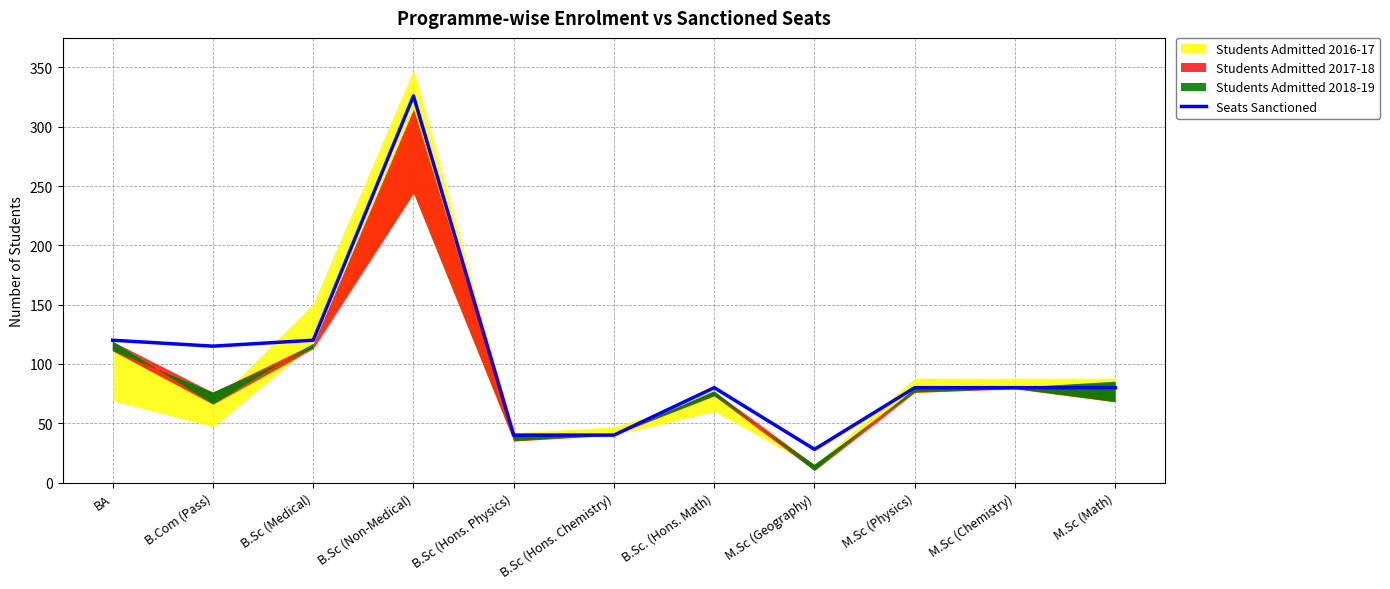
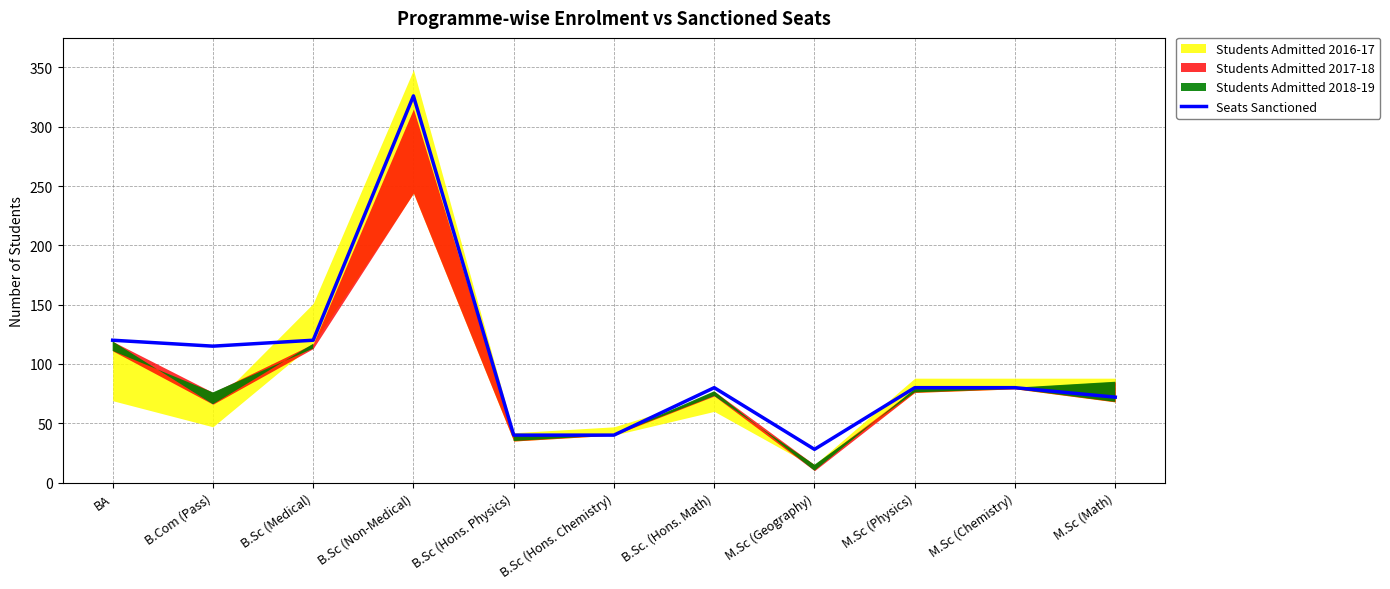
Seats Sanctioned, M.Sc (Math): 80 -> 72
